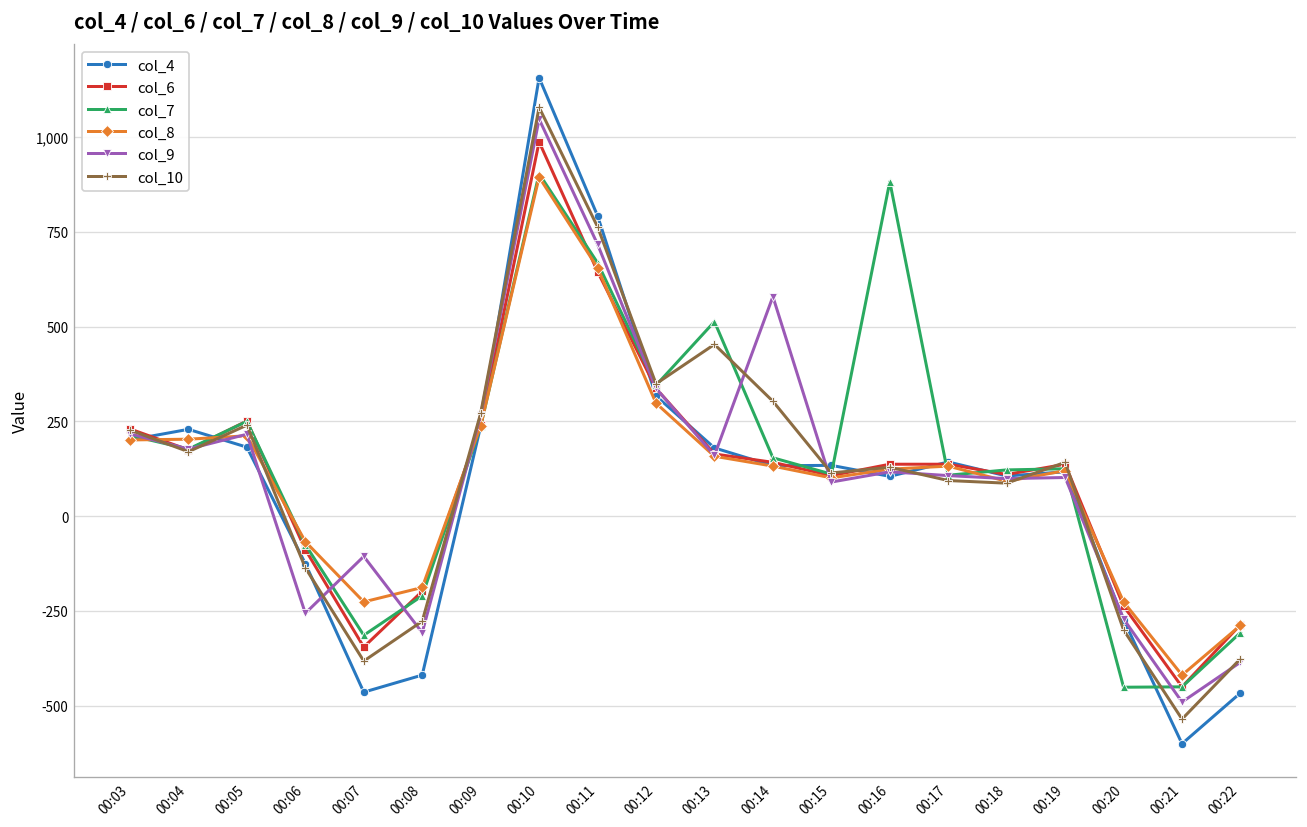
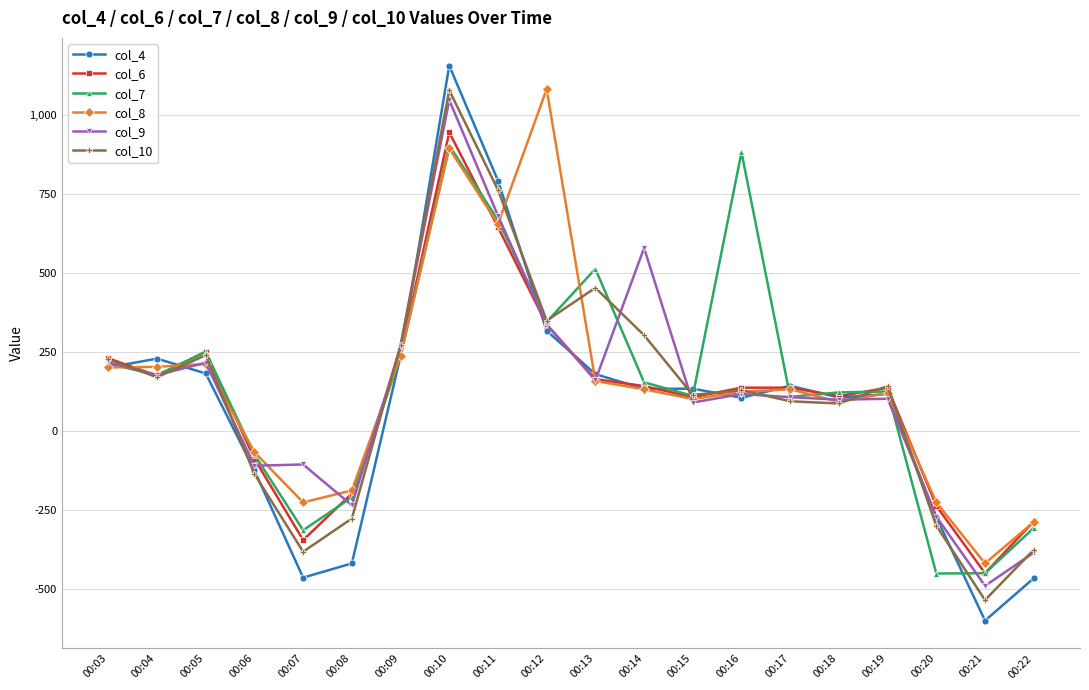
col_9, 00:06: -260 -> -110
col_9, 00:08: -310 -> -240
col_6, 00:10: 990 -> 950
col_9, 00:11: 720 -> 680
col_8, 00:12: 300 -> 1,080
